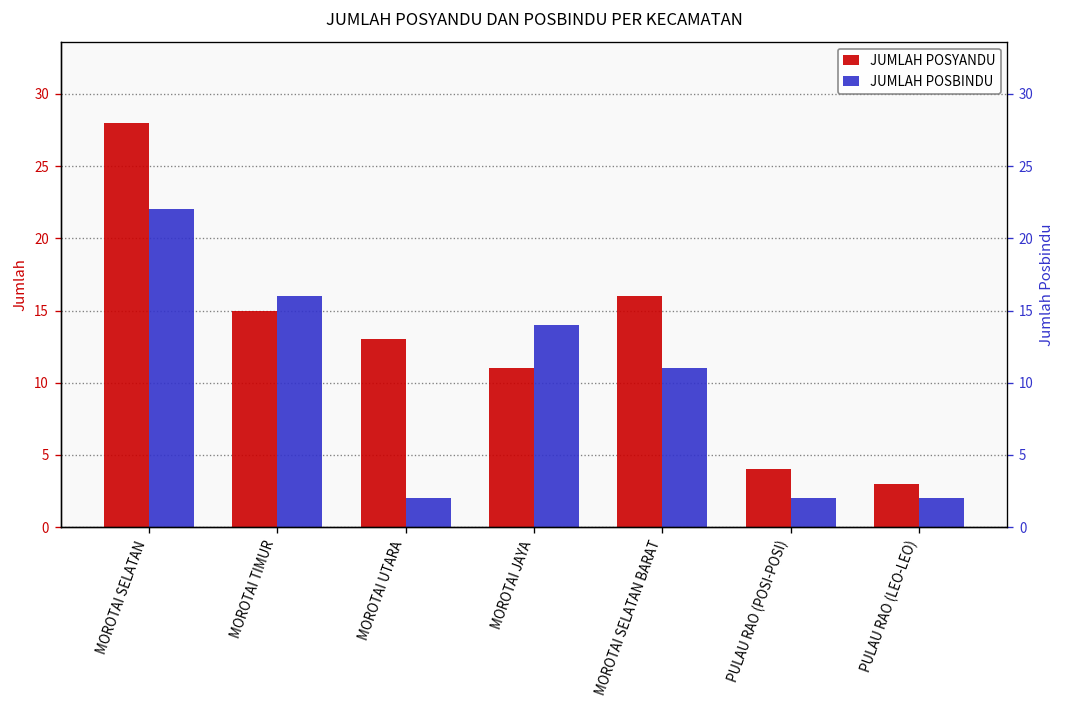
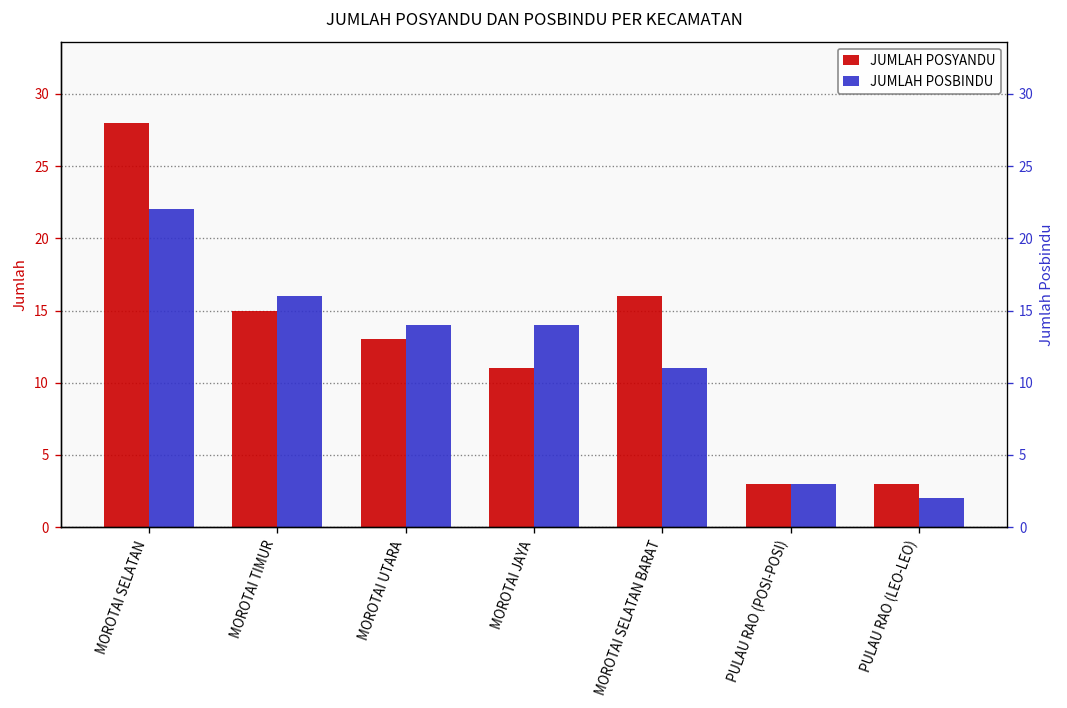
JUMLAH POSBINDU, MOROTAI UTARA: 2 -> 14
JUMLAH POSYANDU, PULAU RAO (POSI-POSI): 4 -> 3
JUMLAH POSBINDU, PULAU RAO (POSI-POSI): 2 -> 3
